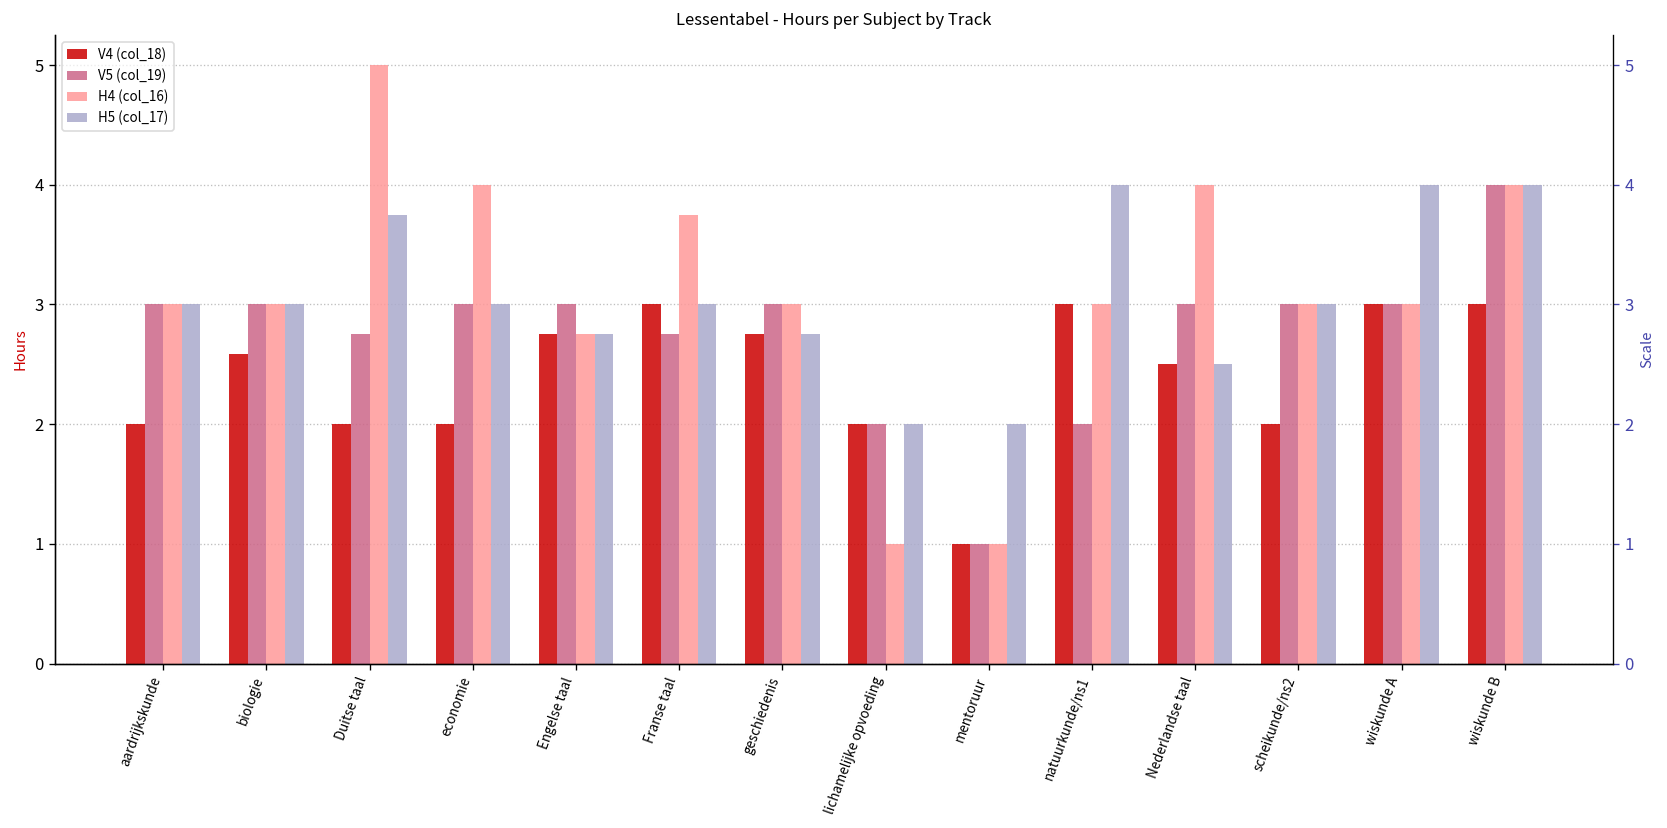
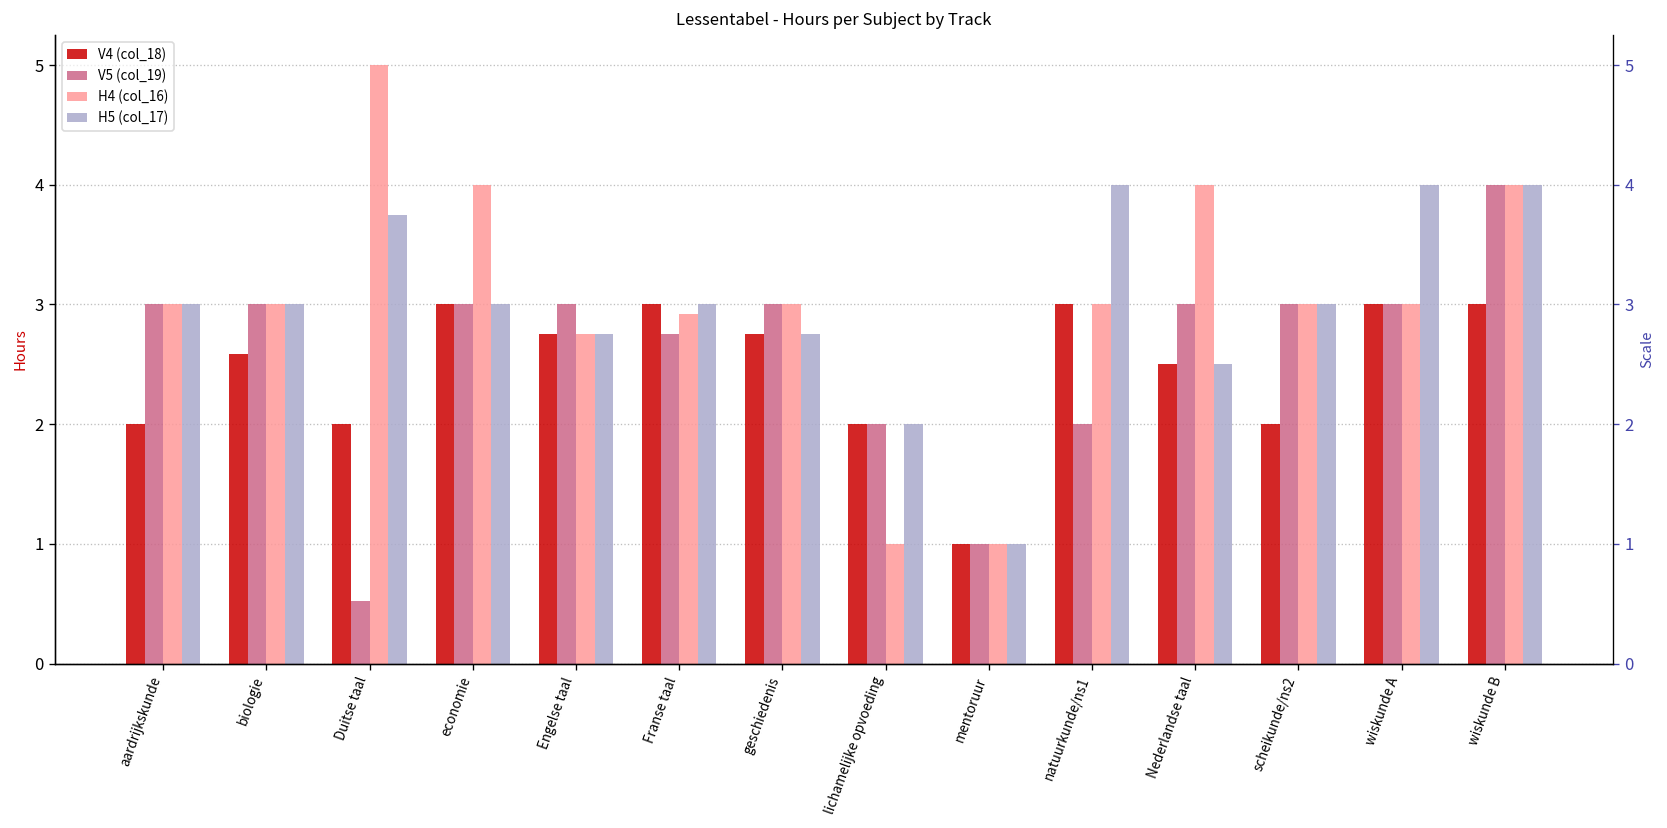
V5 (col_19), Duitse taal: 2.8 -> 0.5
V4 (col_18), economie: 2 -> 3
H4 (col_16), Franse taal: 3.8 -> 2.9
H5 (col_17), mentoruur: 2 -> 1
